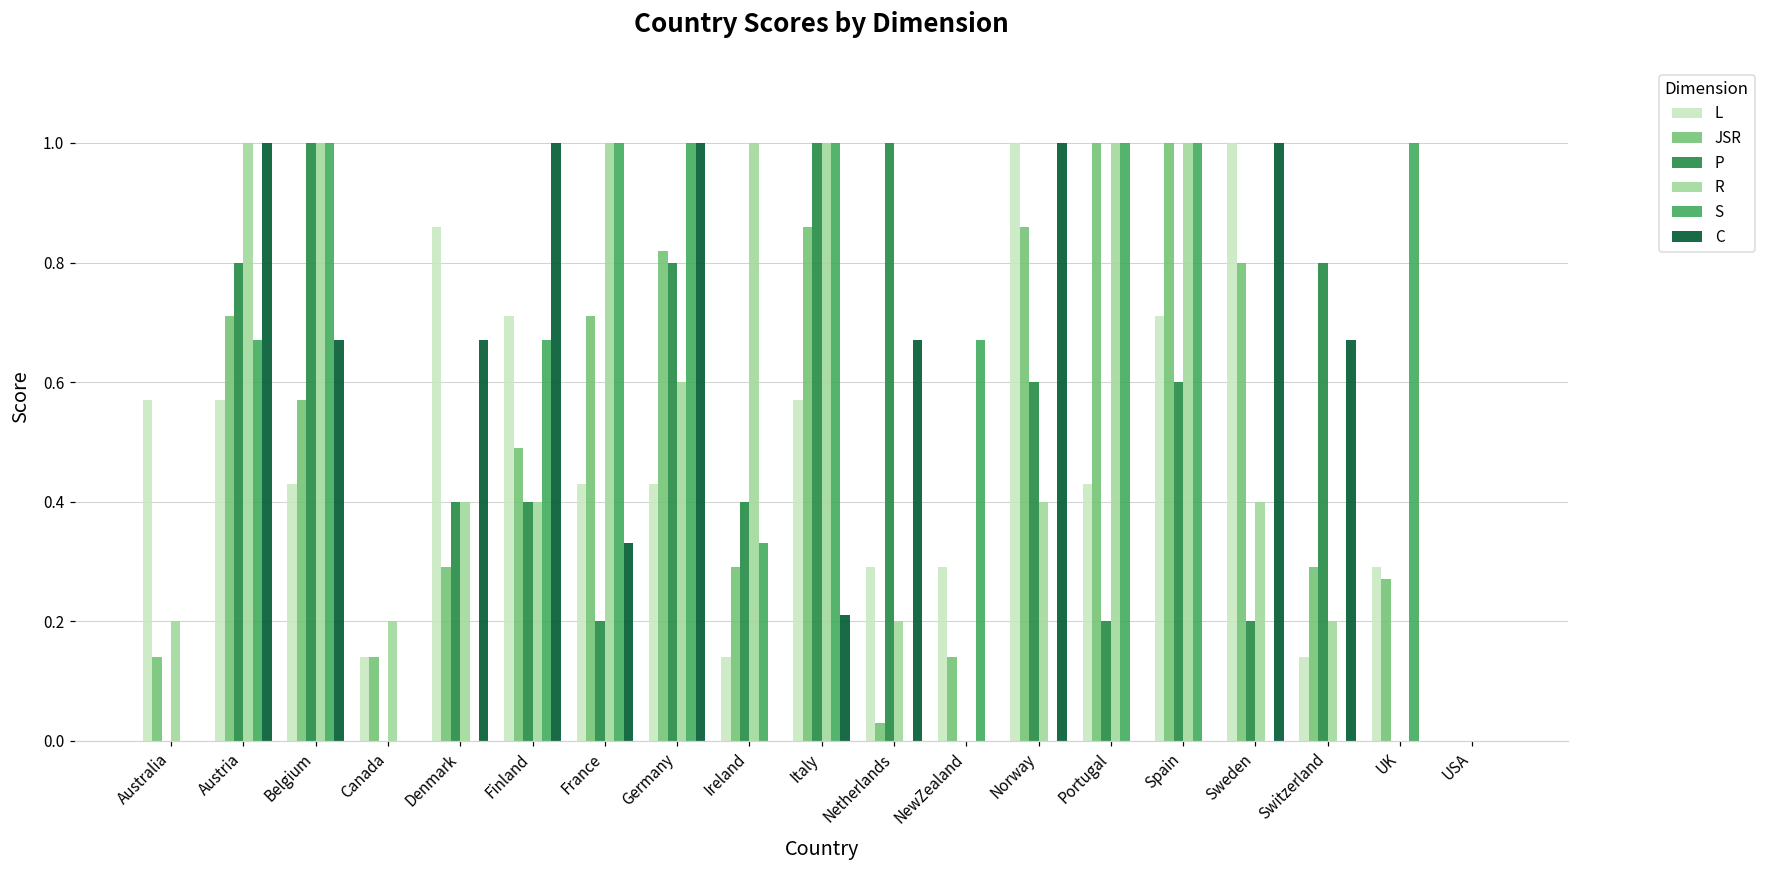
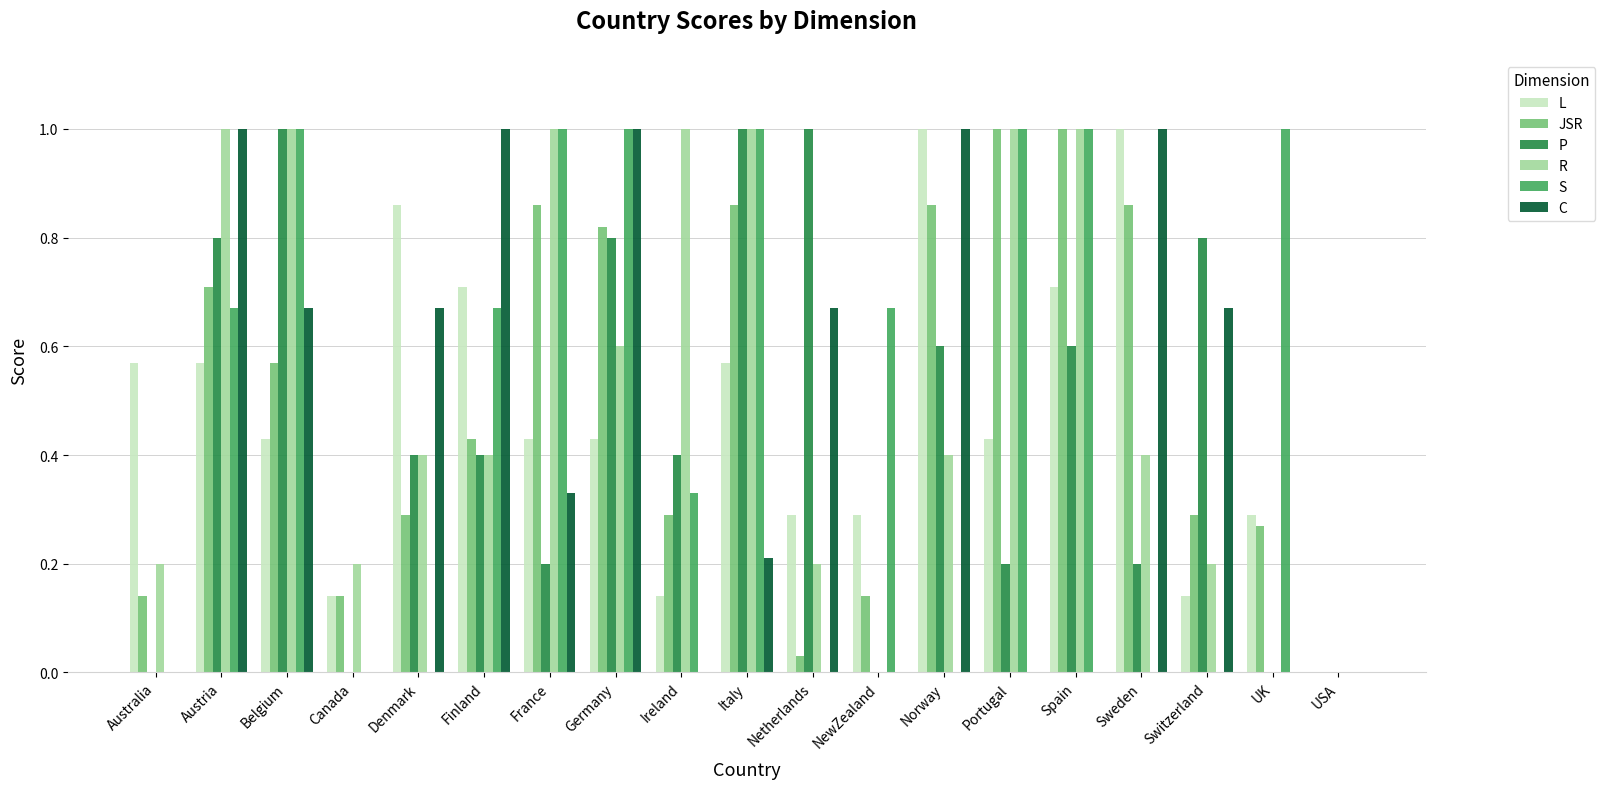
JSR, Finland: 0.49 -> 0.43
JSR, France: 0.71 -> 0.86
JSR, Sweden: 0.80 -> 0.86
